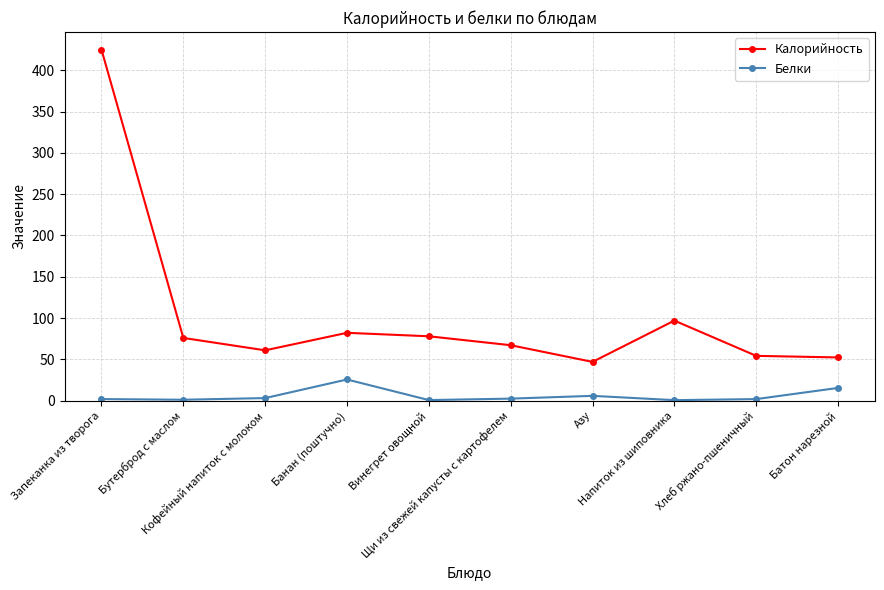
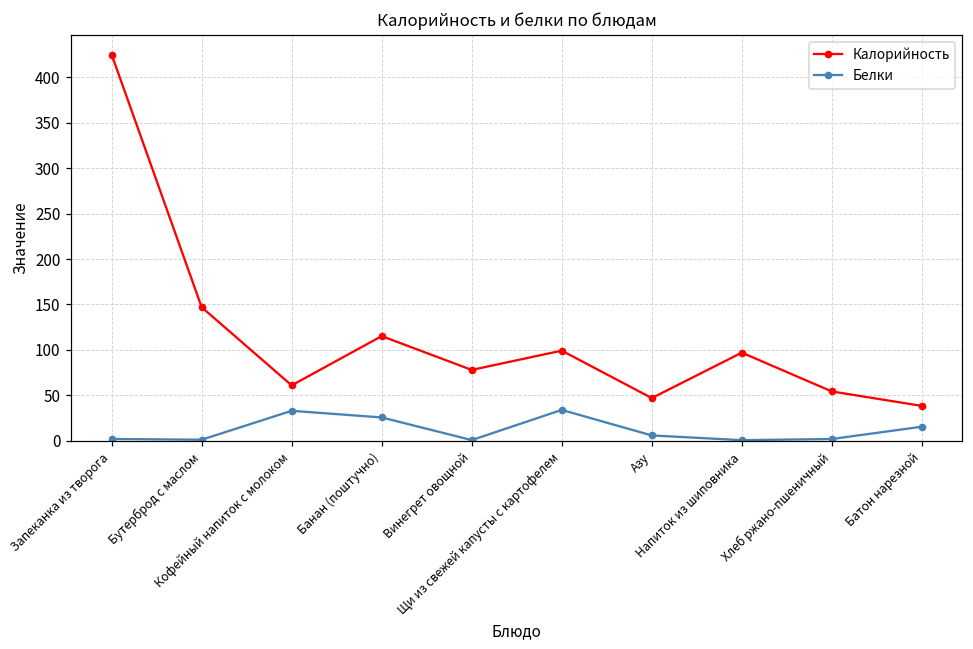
Калорийность, Бутерброд с маслом: 80 -> 150
Белки, Кофейный напиток с молоком: 0 -> 30
Калорийность, Банан (поштучно): 80 -> 120
Калорийность, Щи из свежей капусты с картофелем: 70 -> 100
Белки, Щи из свежей капусты с картофелем: 0 -> 30
Калорийность, Батон нарезной: 50 -> 40
